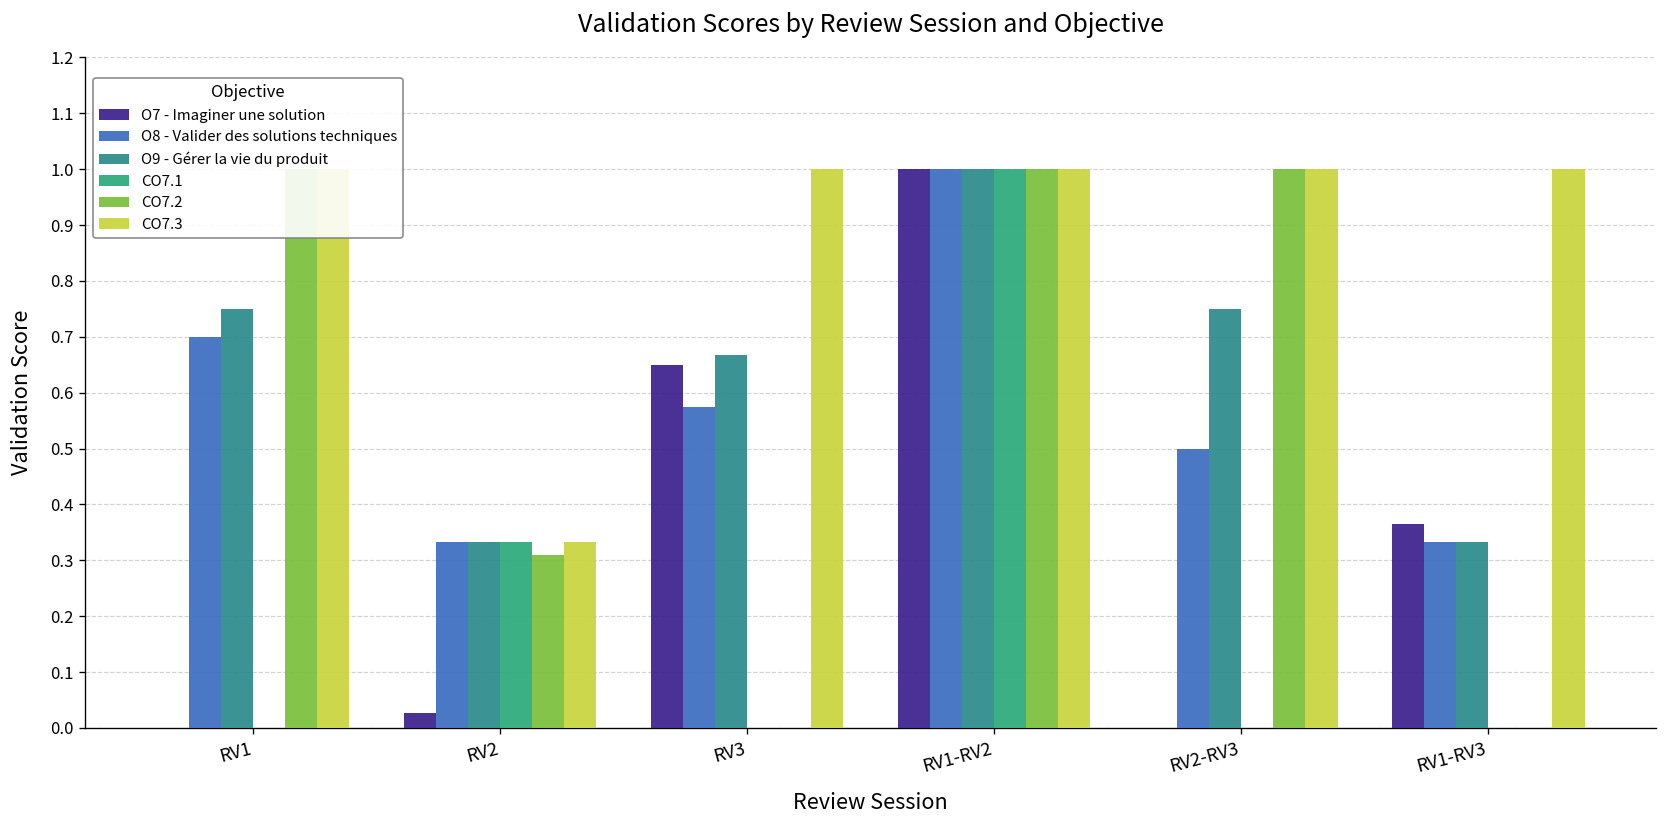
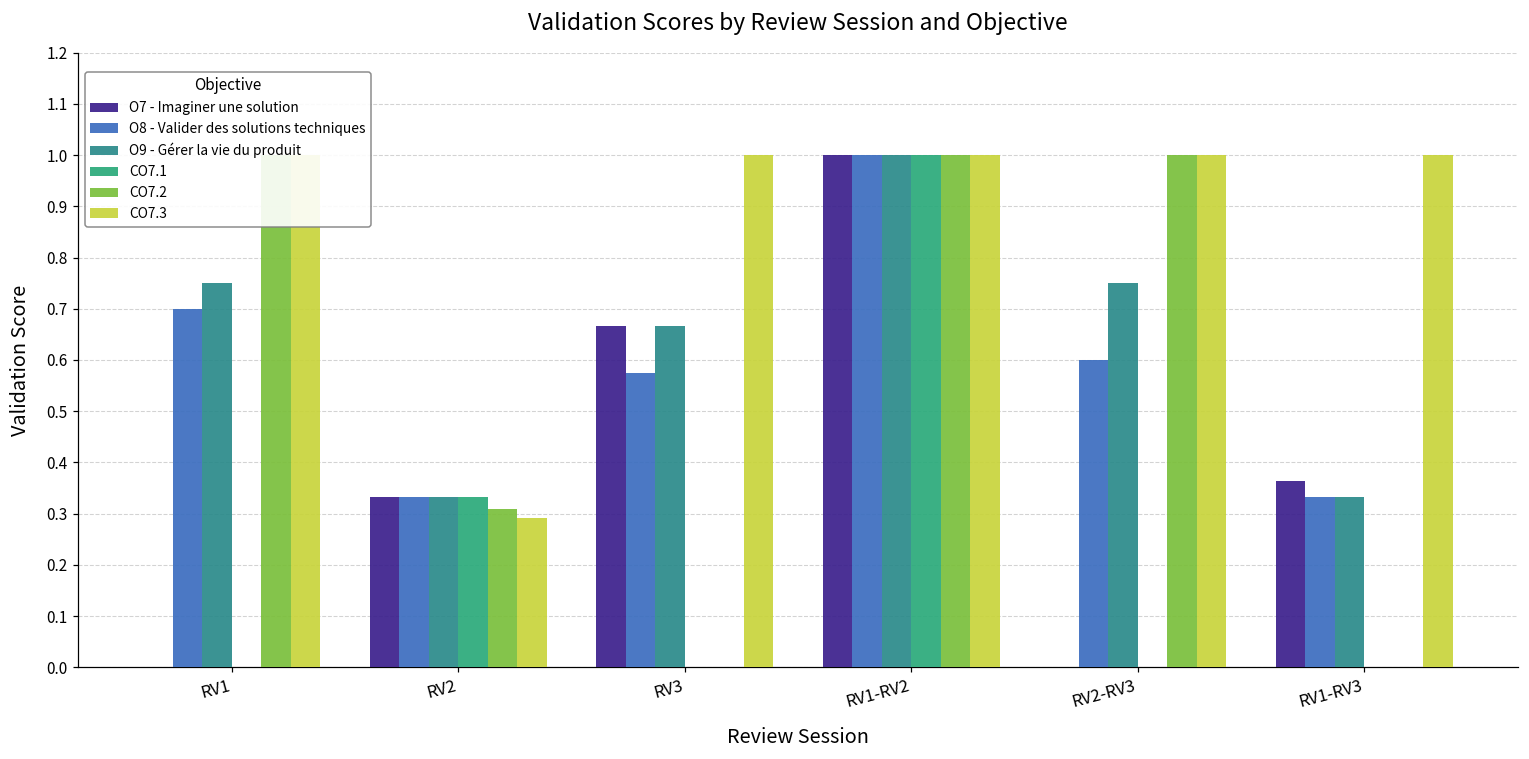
O7 - Imaginer une solution, RV2: 0.03 -> 0.33
CO7.3, RV2: 0.33 -> 0.29
O7 - Imaginer une solution, RV3: 0.65 -> 0.67
O8 - Valider des solutions techniques, RV2-RV3: 0.5 -> 0.6
